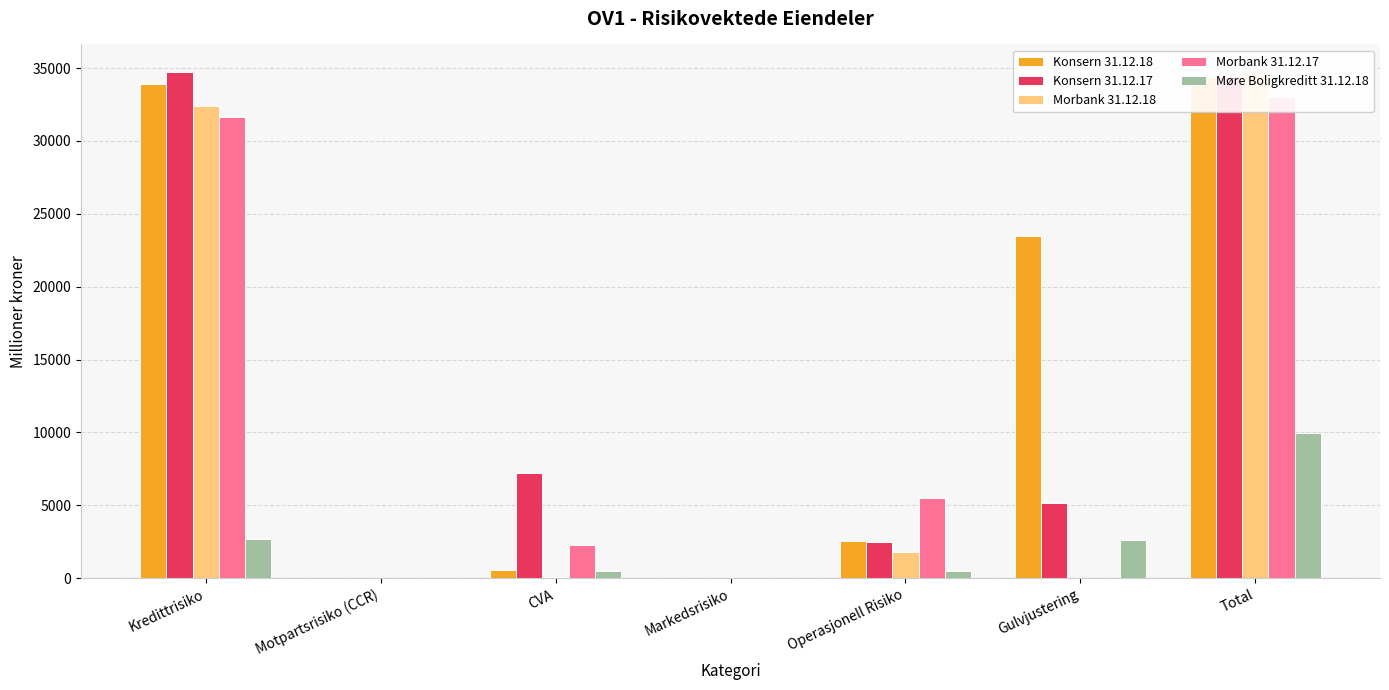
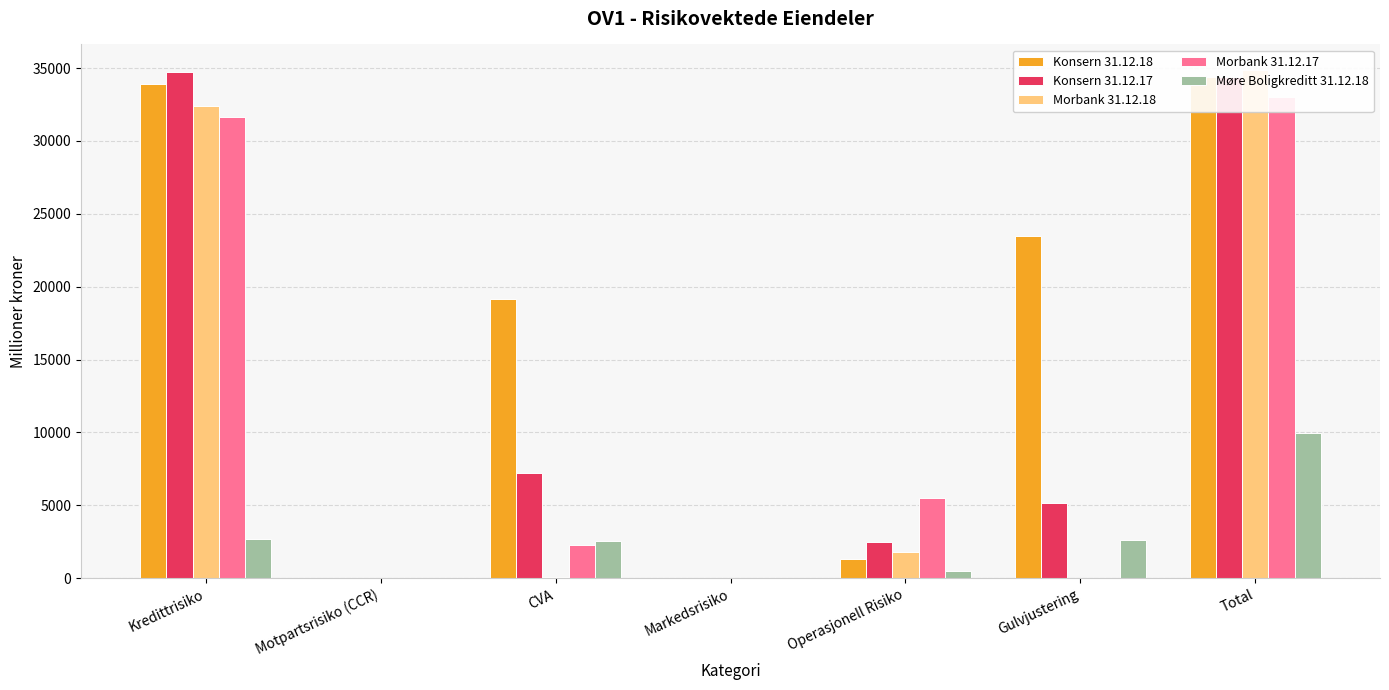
Konsern 31.12.18, CVA: 600 -> 19200
Møre Boligkreditt 31.12.18, CVA: 500 -> 2500
Konsern 31.12.18, Operasjonell Risiko: 2600 -> 1300
